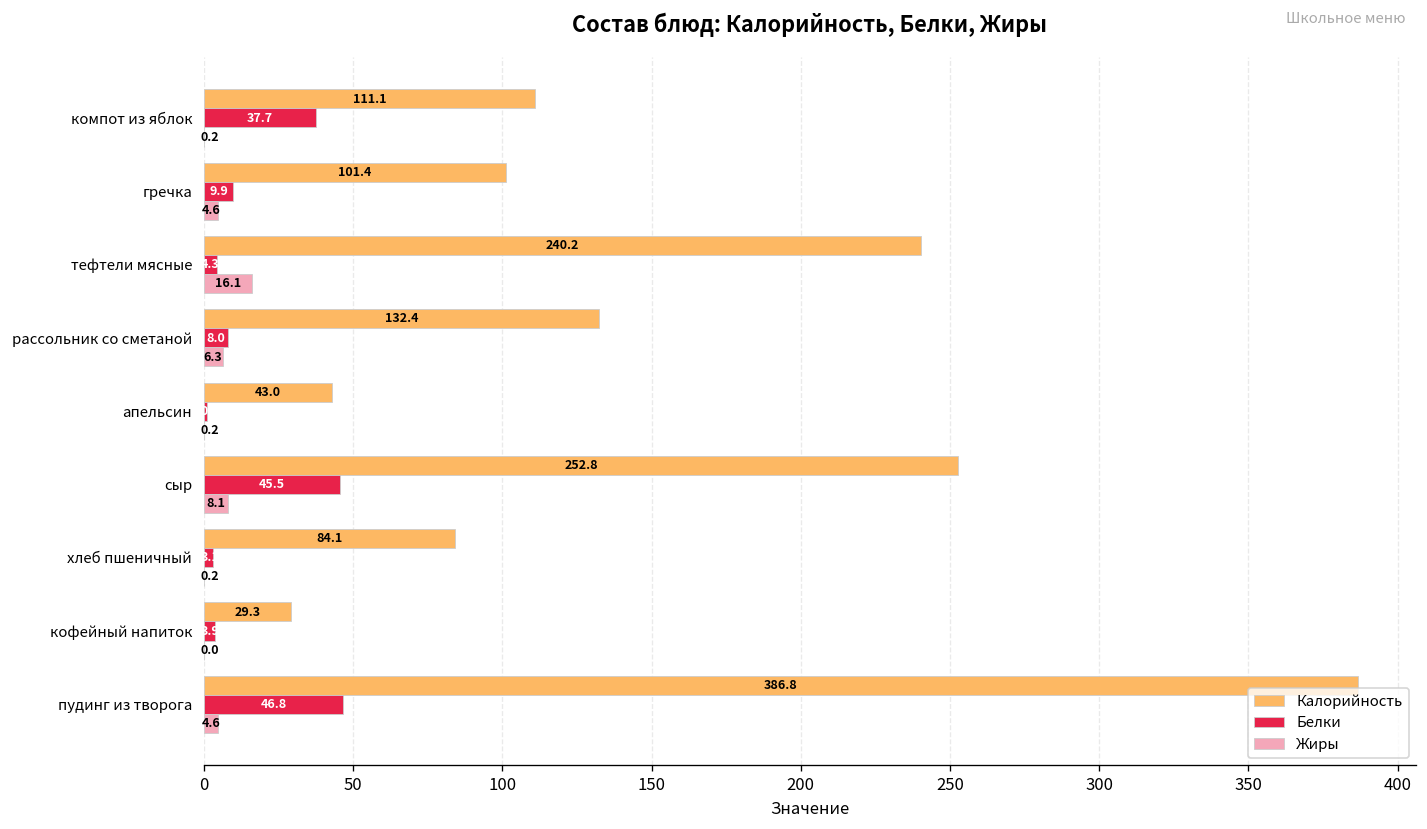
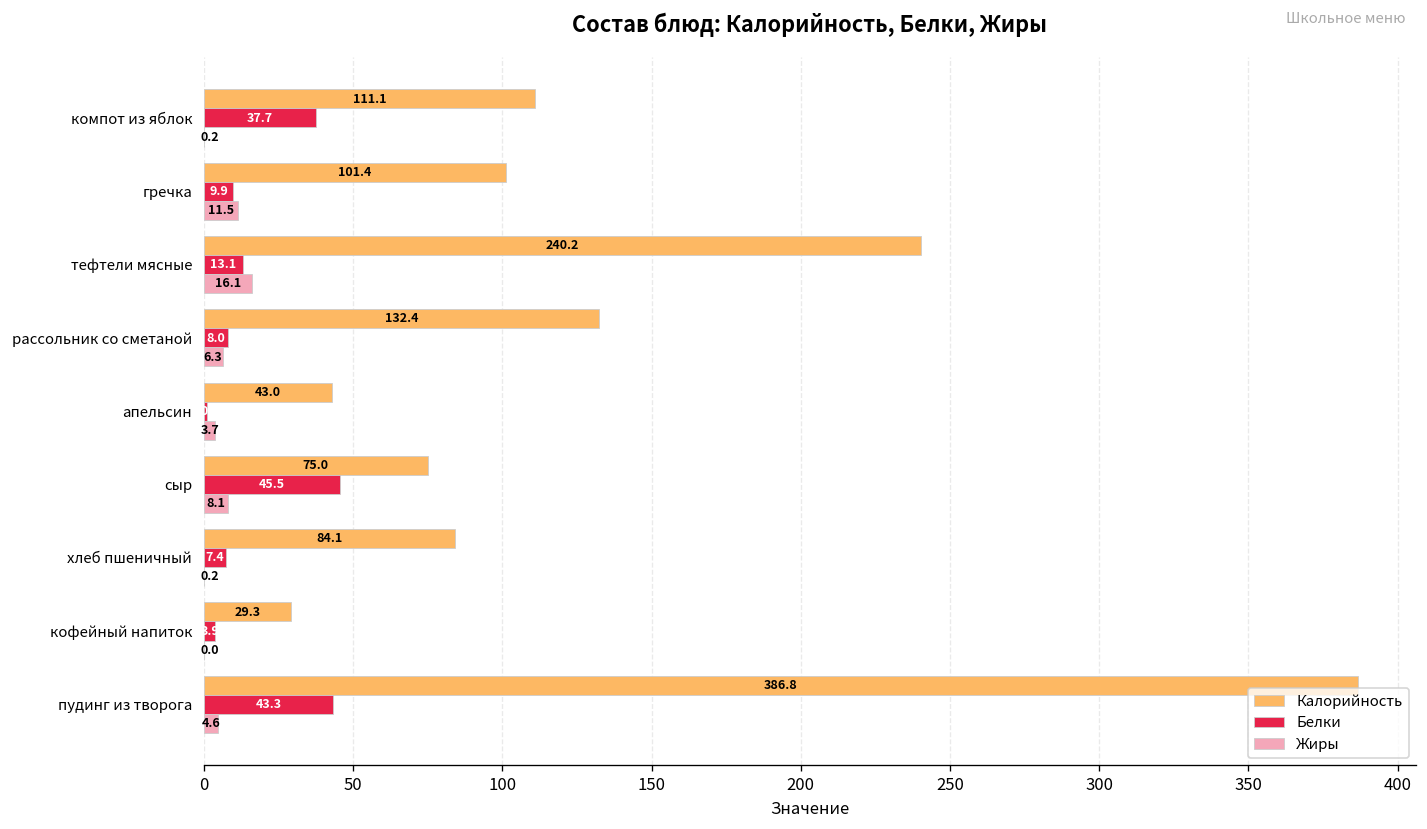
Жиры, гречка: 4.6 -> 11.5
Белки, тефтели мясные: 4.3 -> 13.1
Жиры, апельсин: 0.2 -> 3.7
Калорийность, сыр: 252.8 -> 75.0
Белки, хлеб пшеничный: 3 -> 7
Белки, пудинг из творога: 46.8 -> 43.3
